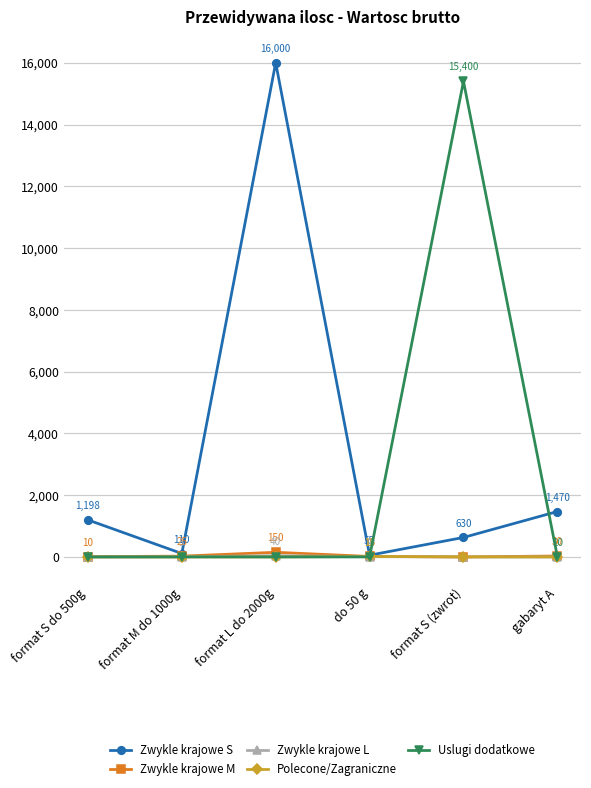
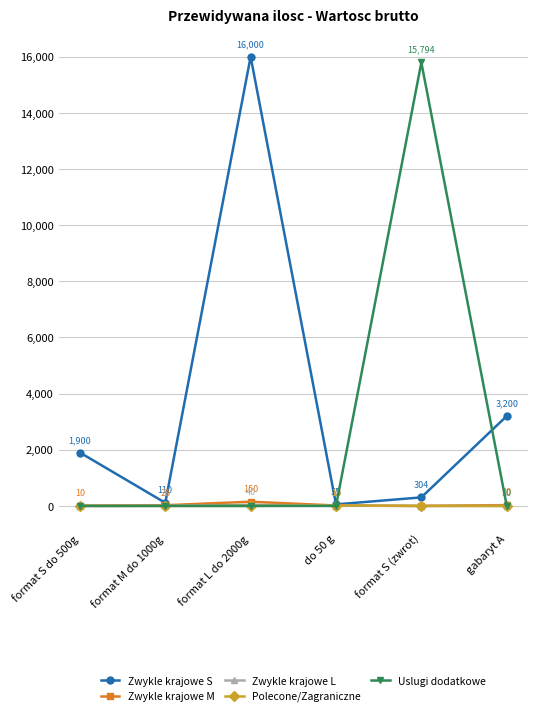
Zwykle krajowe S, format S do 500g: 1,198 -> 1,900
Zwykle krajowe S, format S (zwrot): 630 -> 304
Uslugi dodatkowe, format S (zwrot): 15,400 -> 15,794
Zwykle krajowe S, gabaryt A: 1,470 -> 3,200
